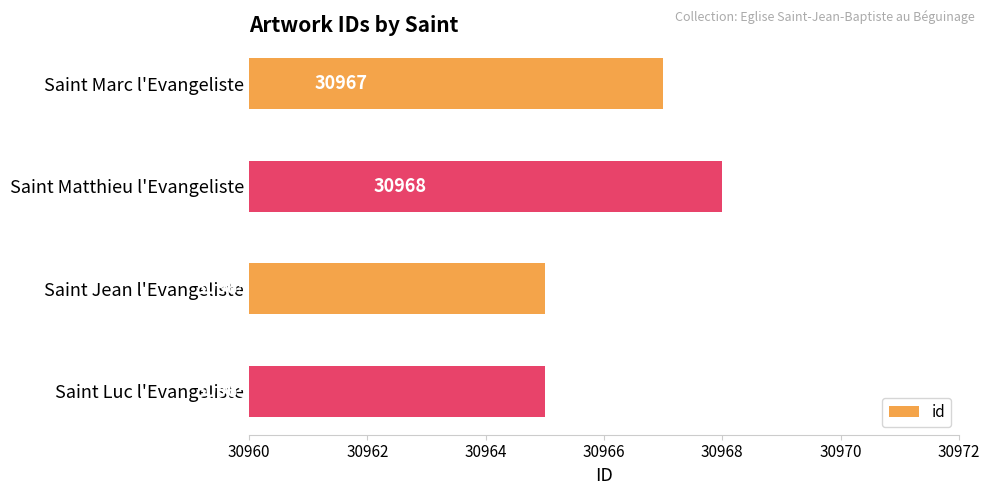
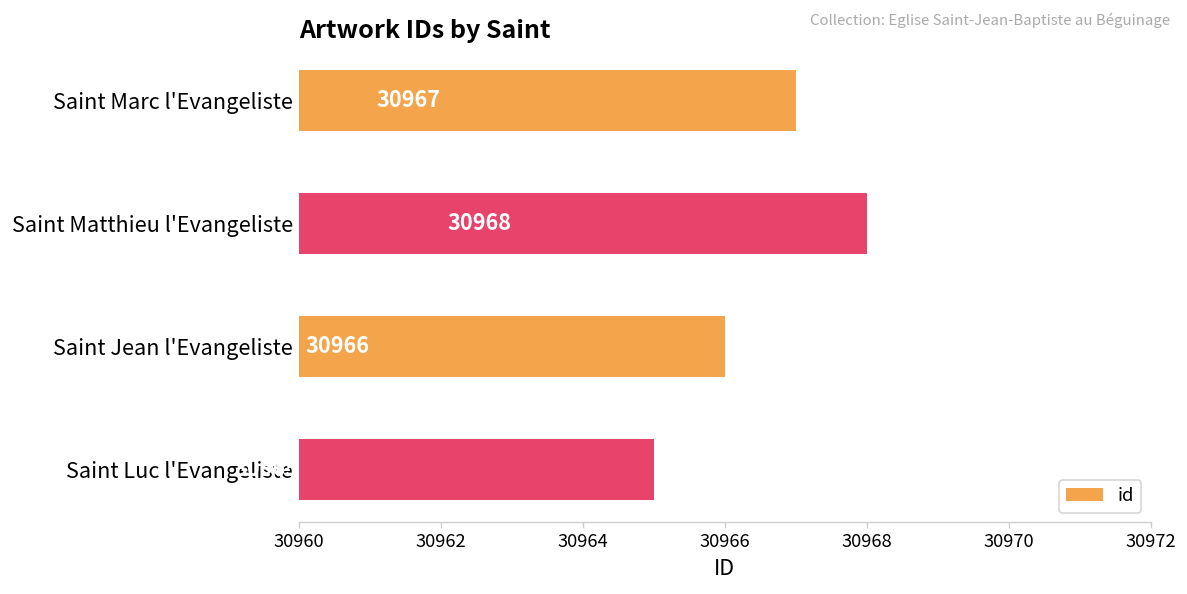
Saint Jean l'Evangeliste: 30965 -> 30966
